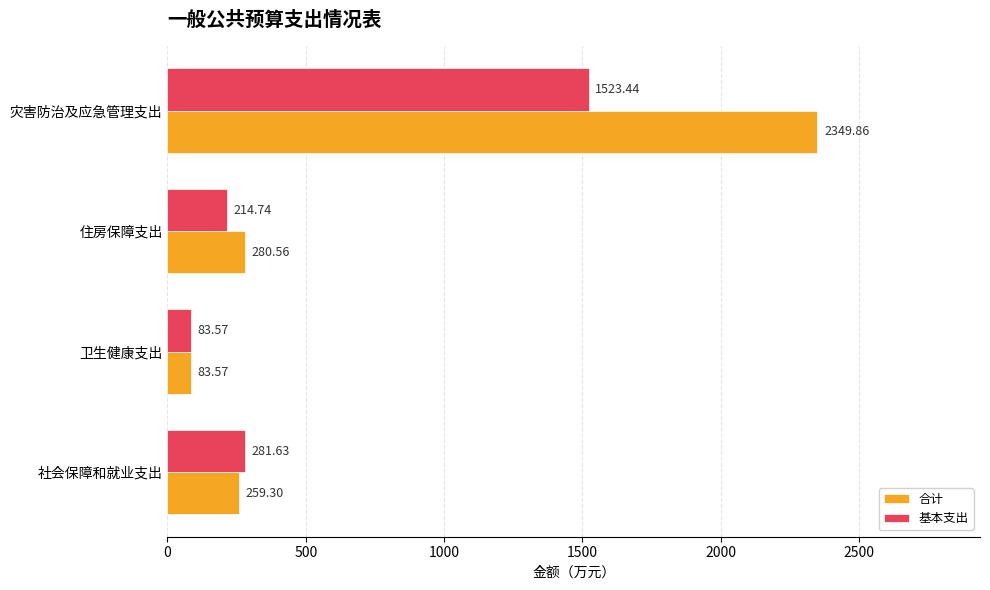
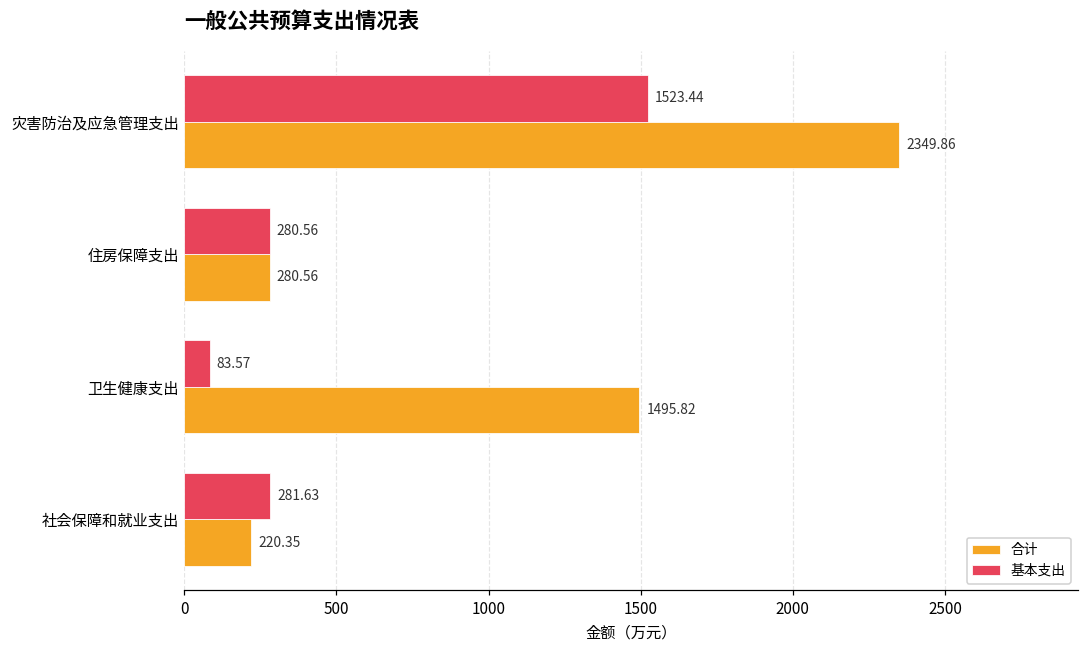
基本支出, 住房保障支出: 214.74 -> 280.56
合计, 卫生健康支出: 83.57 -> 1495.82
合计, 社会保障和就业支出: 259.30 -> 220.35
